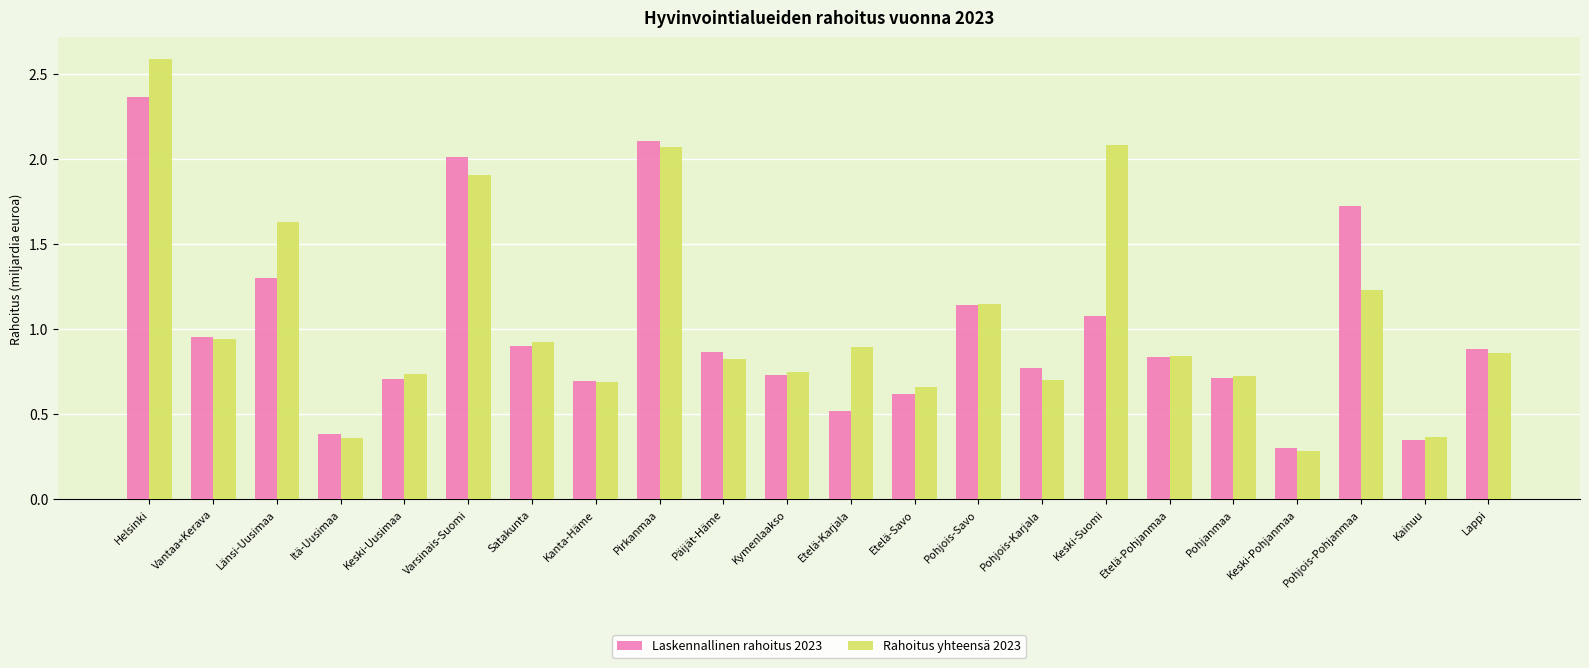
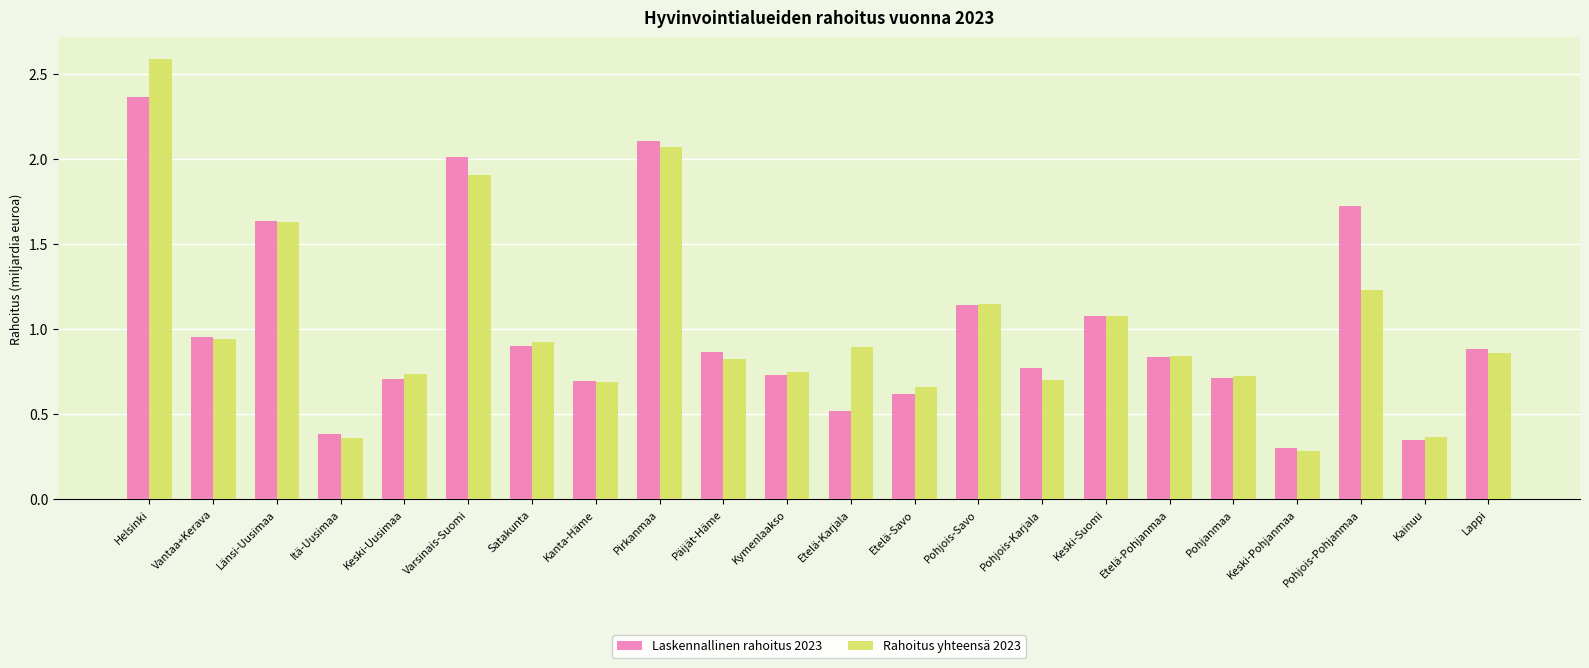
Laskennallinen rahoitus 2023, Länsi-Uusimaa: 1.30 -> 1.64
Rahoitus yhteensä 2023, Keski-Suomi: 2.09 -> 1.08
